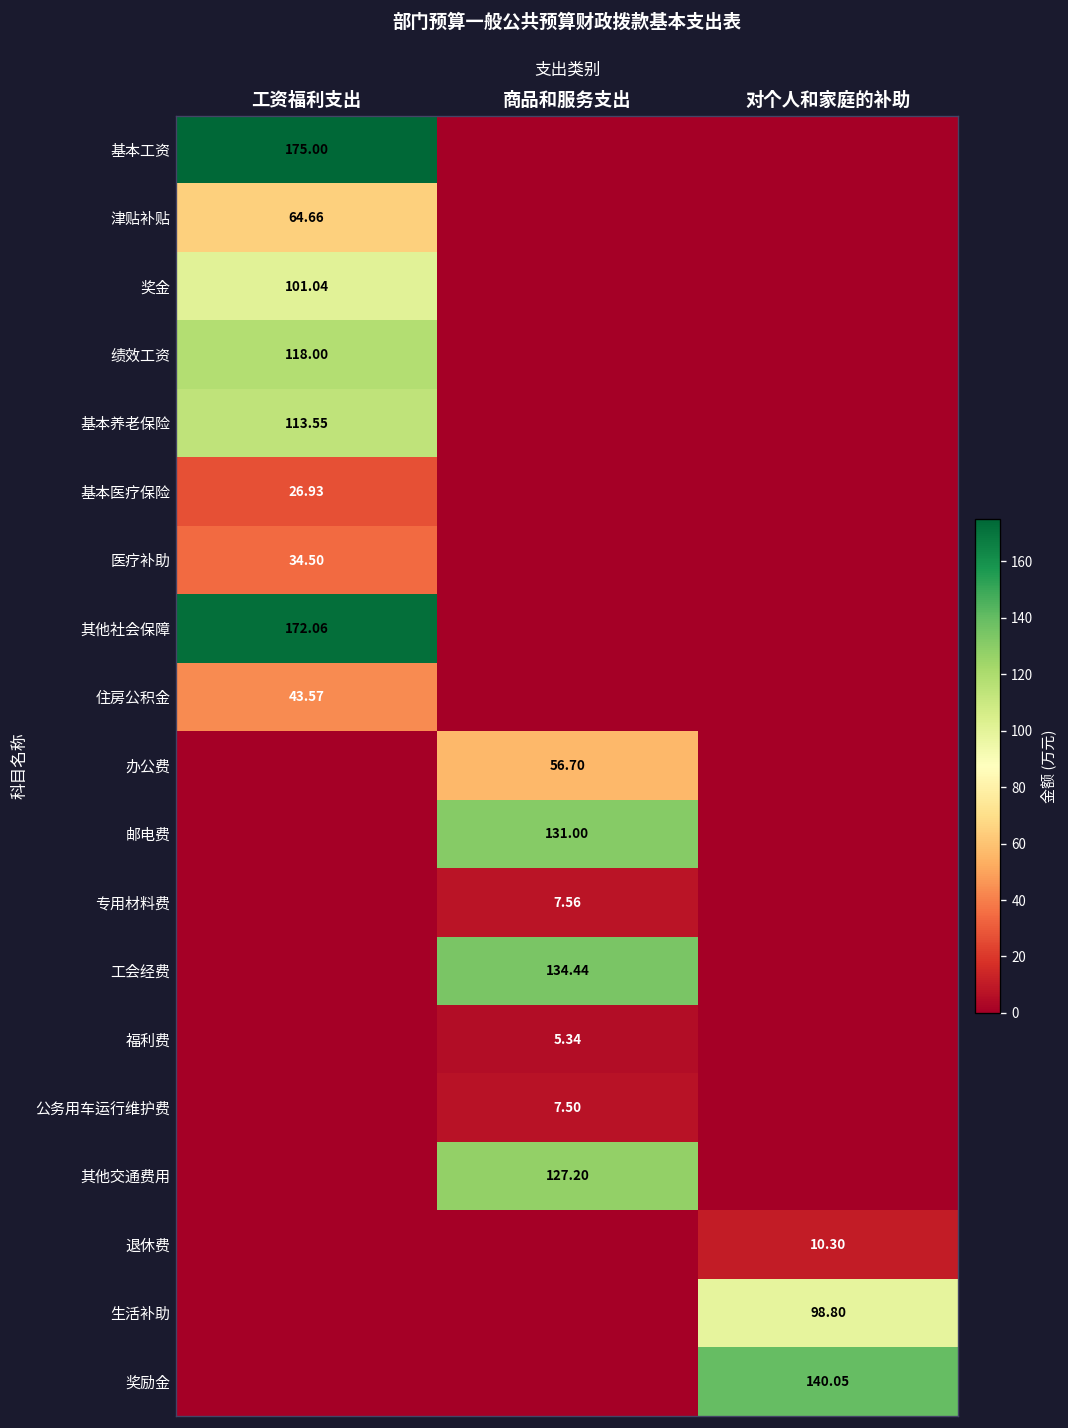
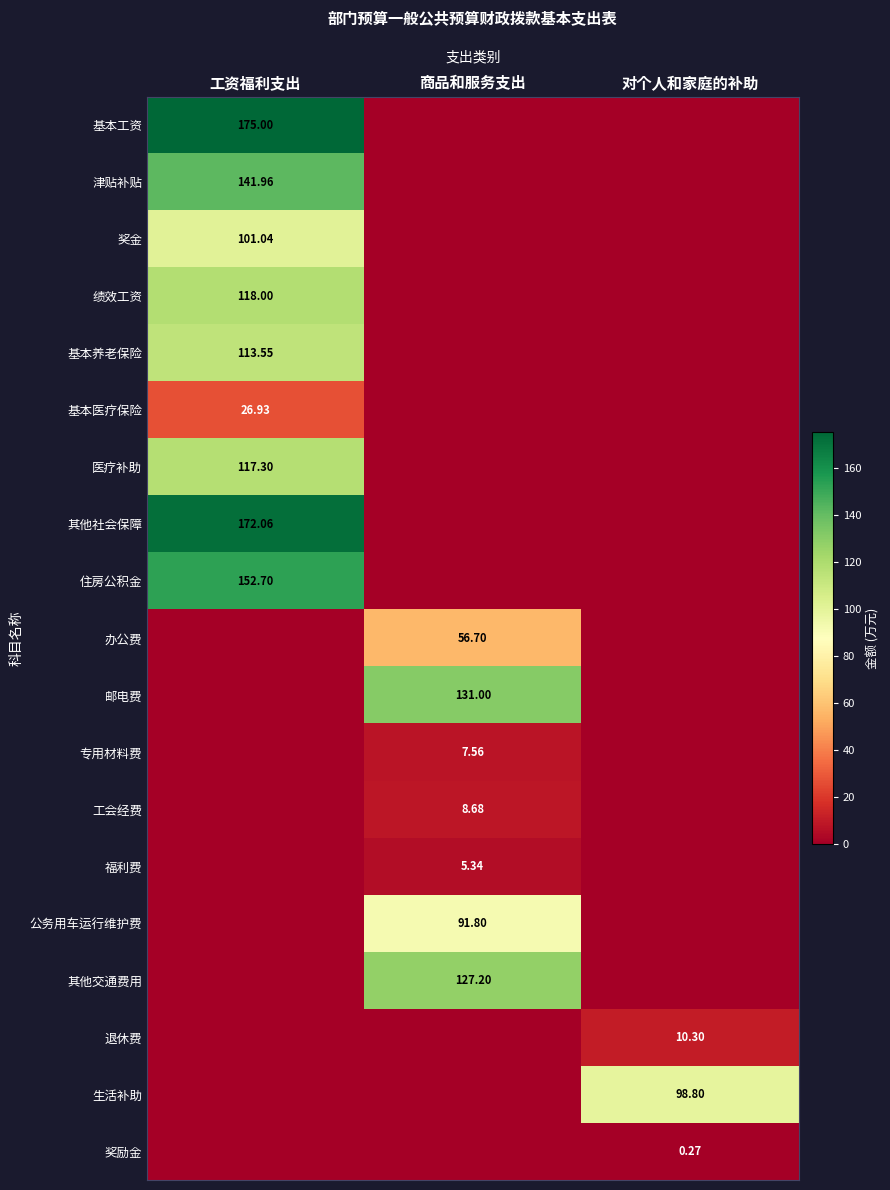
津贴补贴, 工资福利支出: 64.66 -> 141.96
医疗补助, 工资福利支出: 34.50 -> 117.30
住房公积金, 工资福利支出: 43.57 -> 152.70
工会经费, 商品和服务支出: 134.44 -> 8.68
公务用车运行维护费, 商品和服务支出: 7.50 -> 91.80
奖励金, 对个人和家庭的补助: 140.05 -> 0.27
